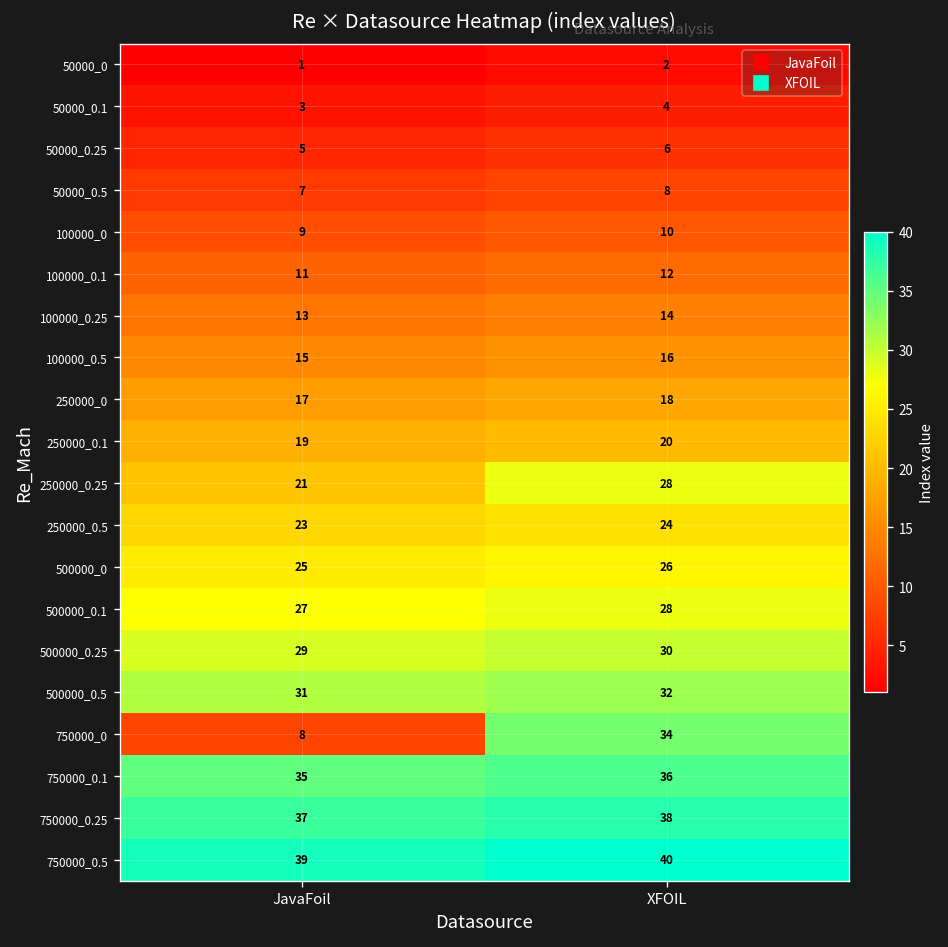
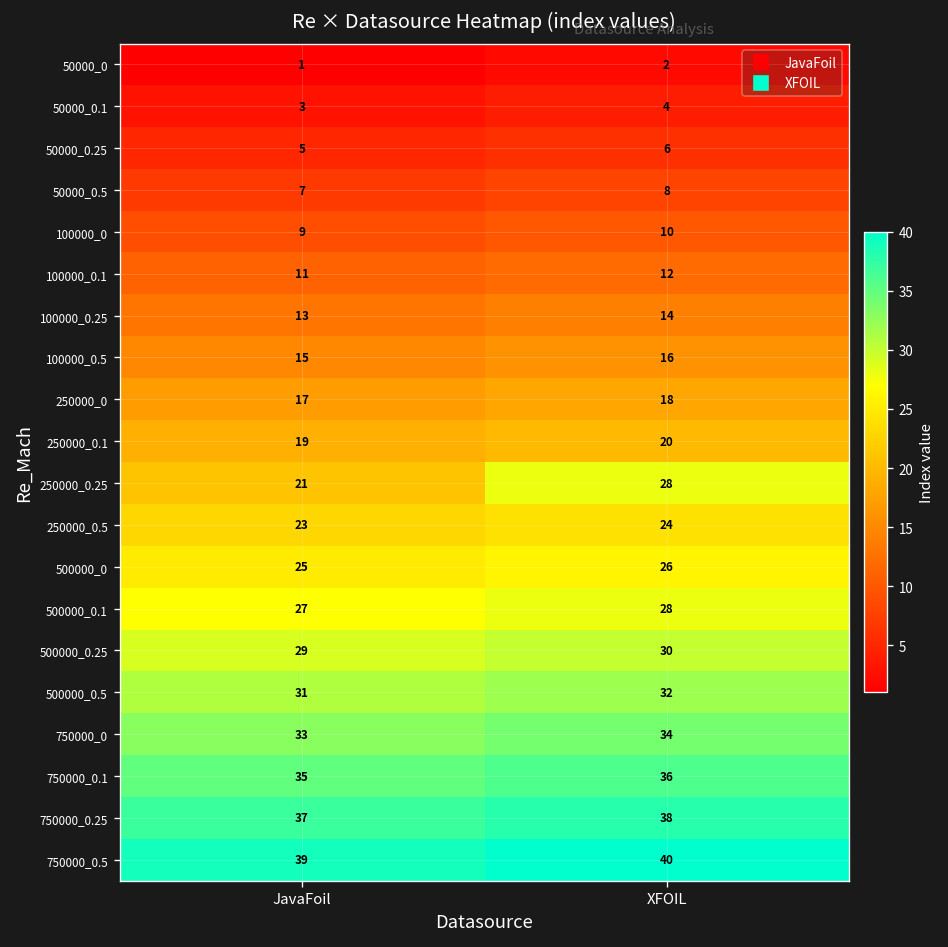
750000_0, JavaFoil: 8 -> 33
